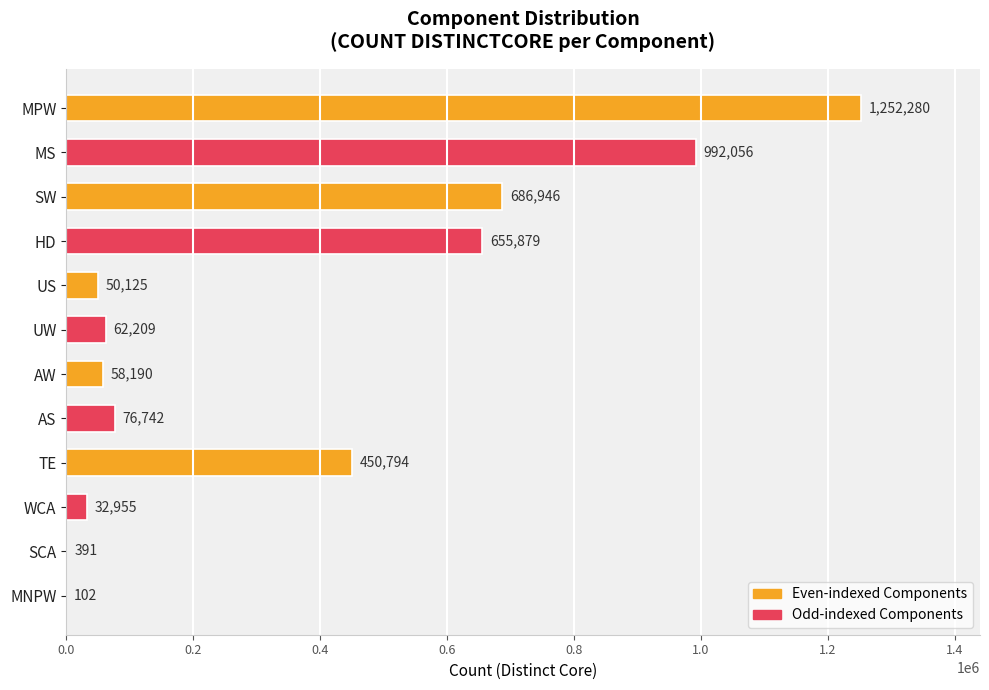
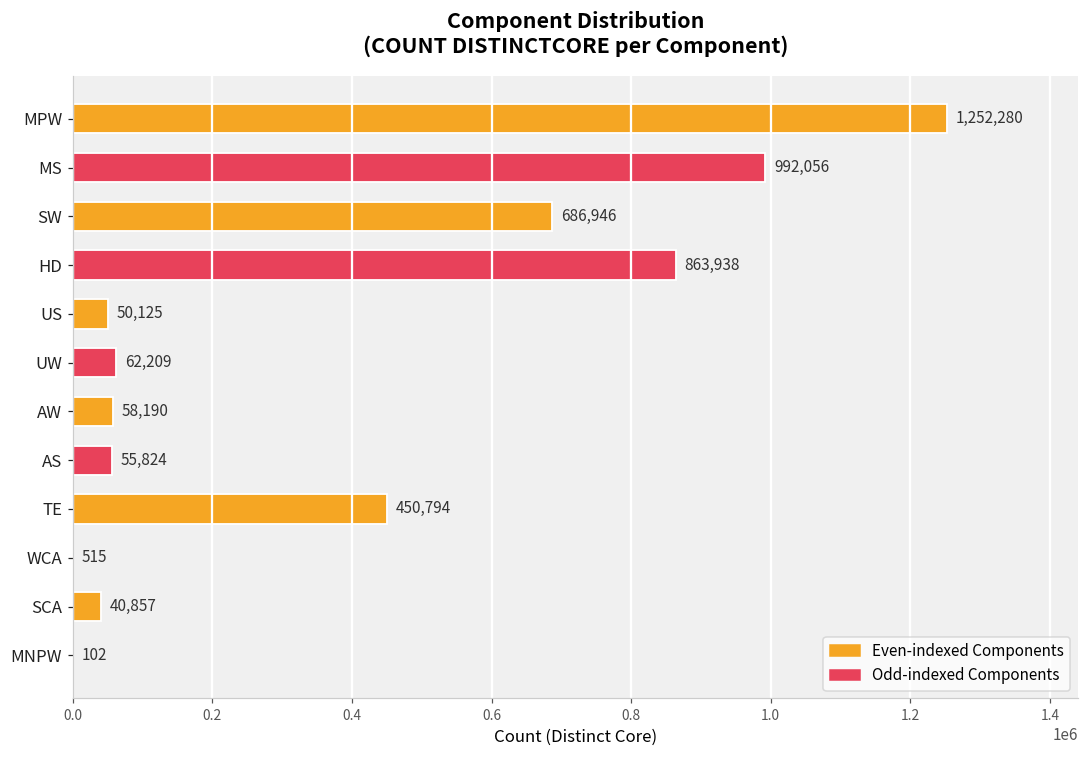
HD: 655,879 -> 863,938
AS: 76,742 -> 55,824
WCA: 32,955 -> 515
SCA: 391 -> 40,857
